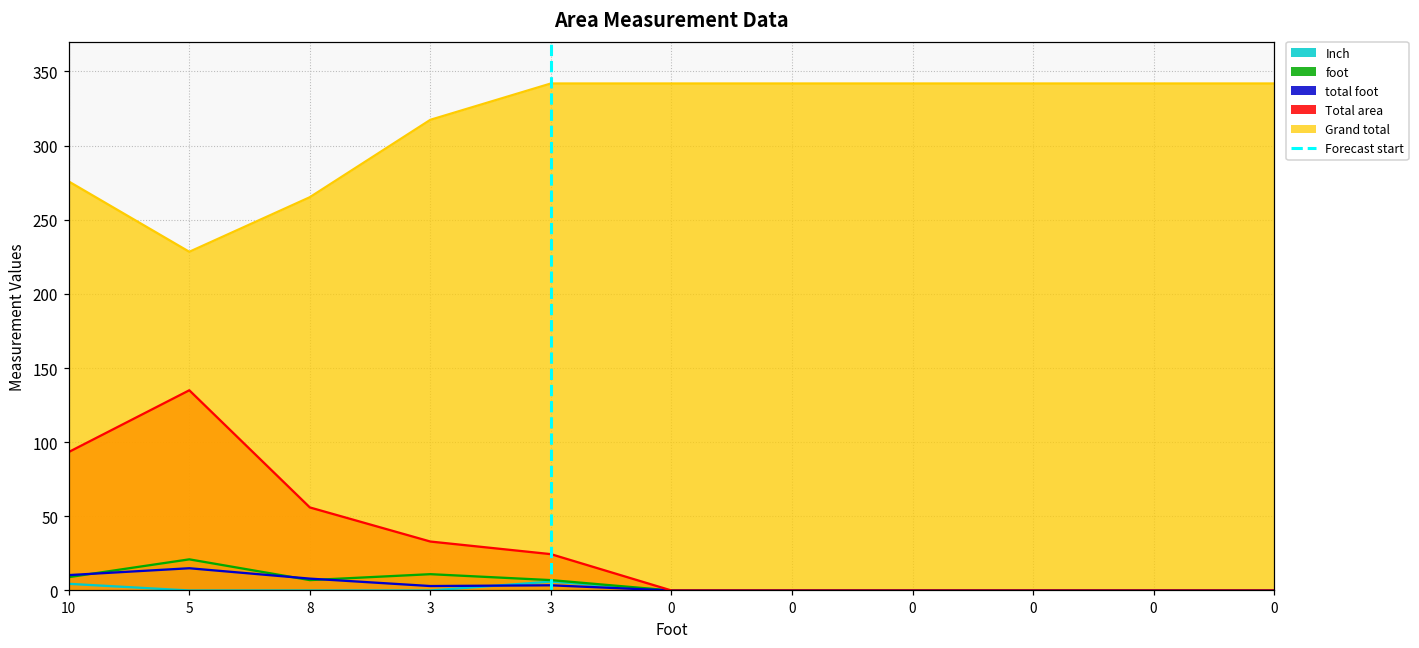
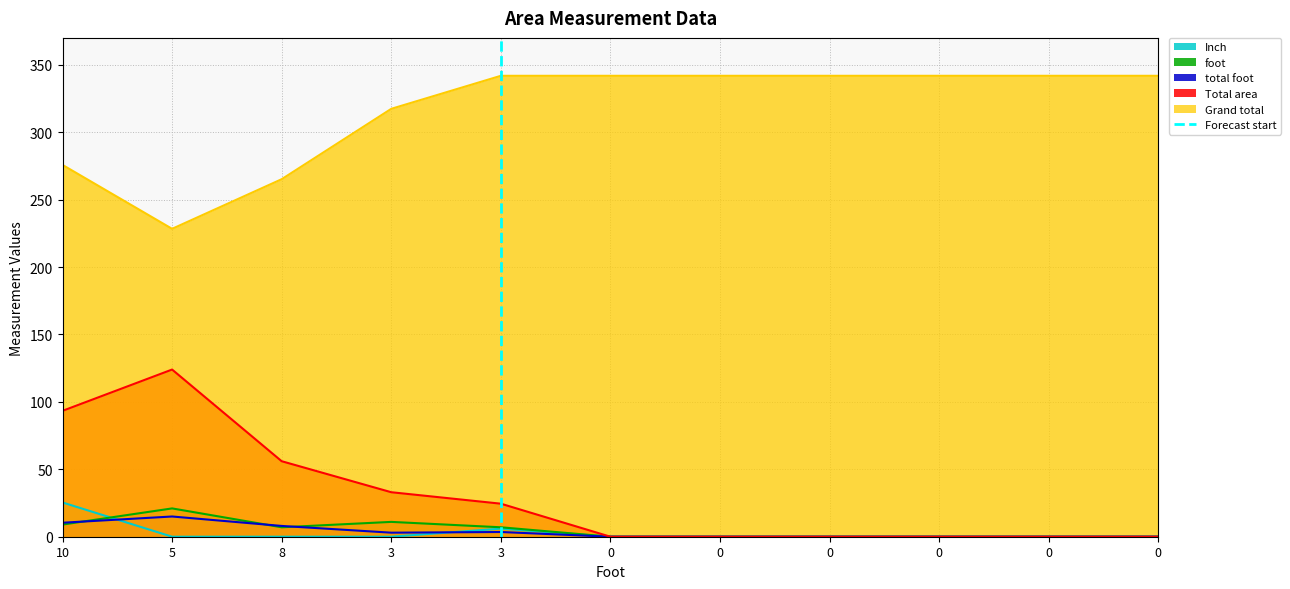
Inch, 10: 5 -> 25
Total area, 5: 135 -> 124
